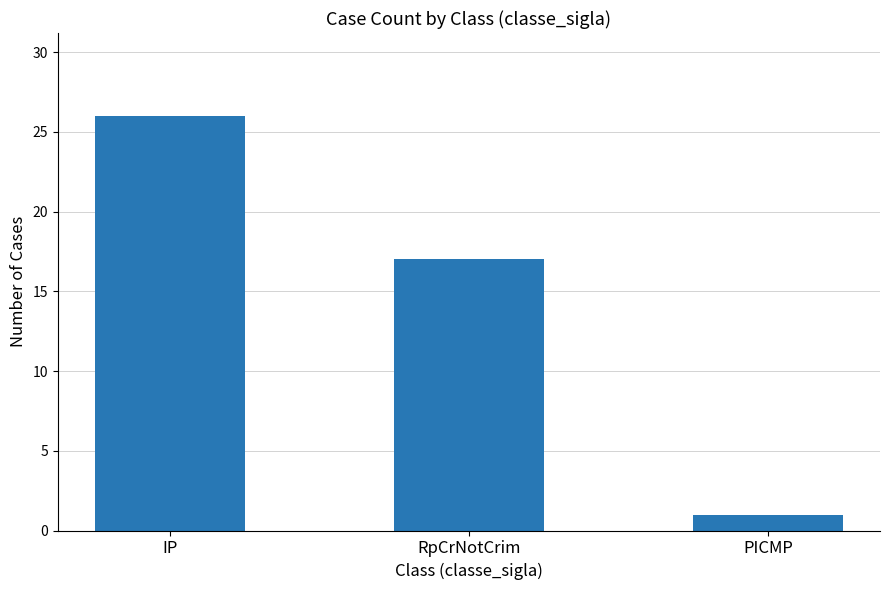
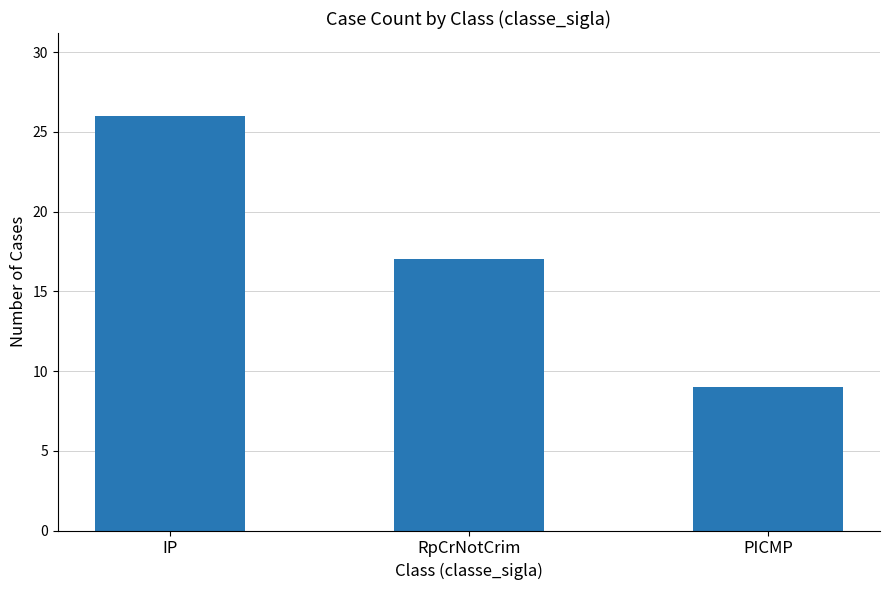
PICMP: 1 -> 9
